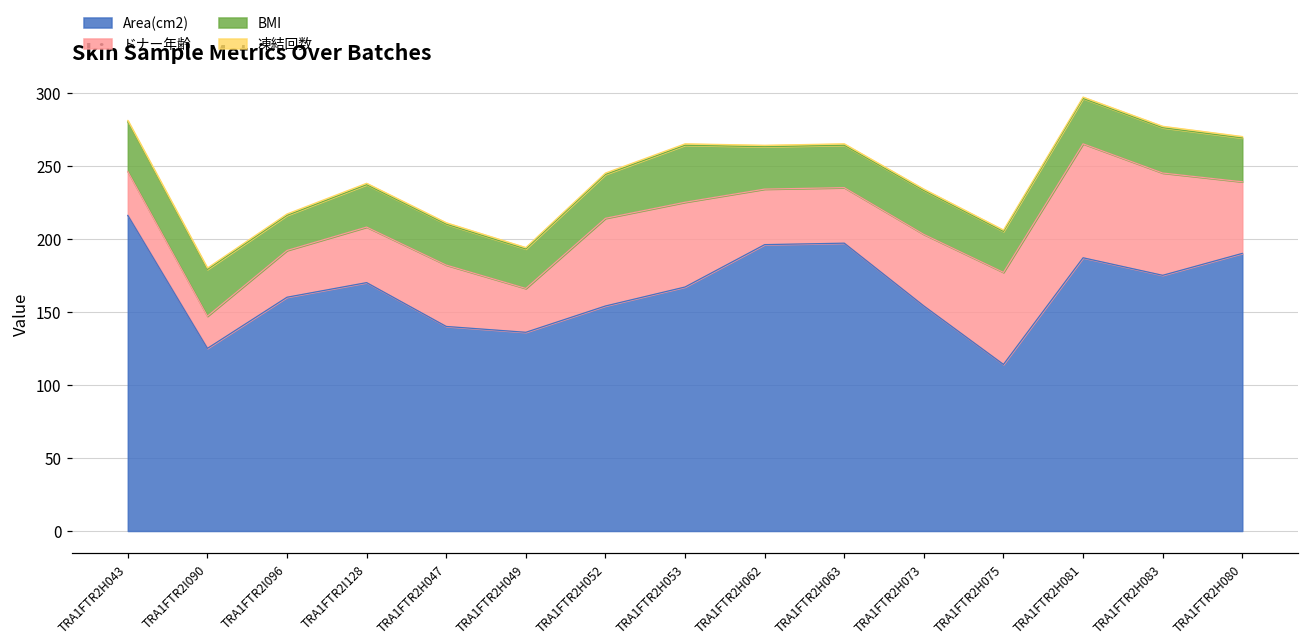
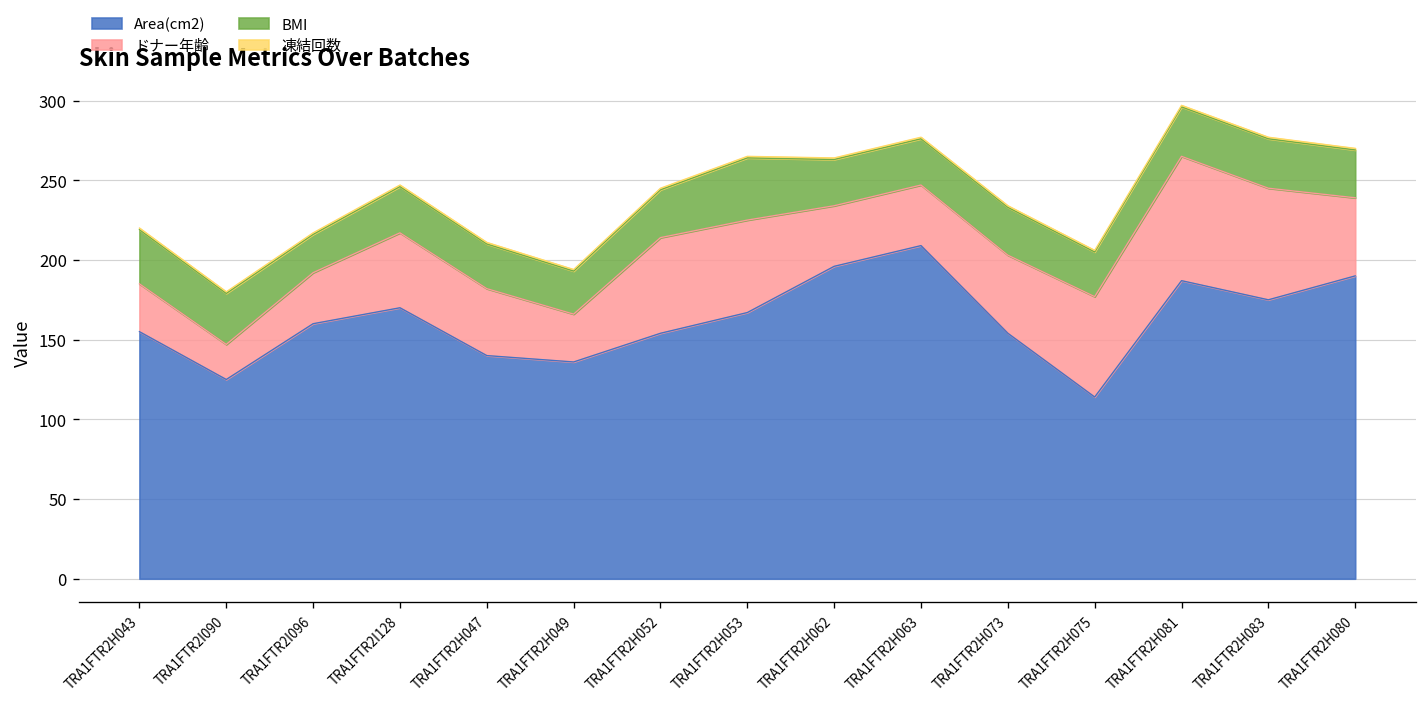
Area(cm2), TRA1FTR2H043: 216 -> 155
ドナー年齢, TRA1FTR2I128: 38 -> 47
Area(cm2), TRA1FTR2H063: 197 -> 209
